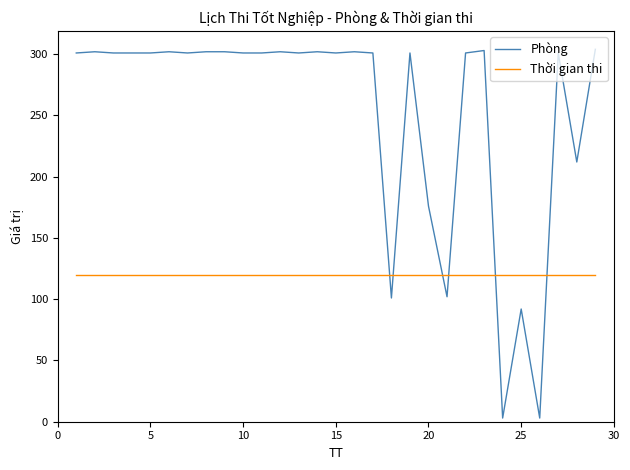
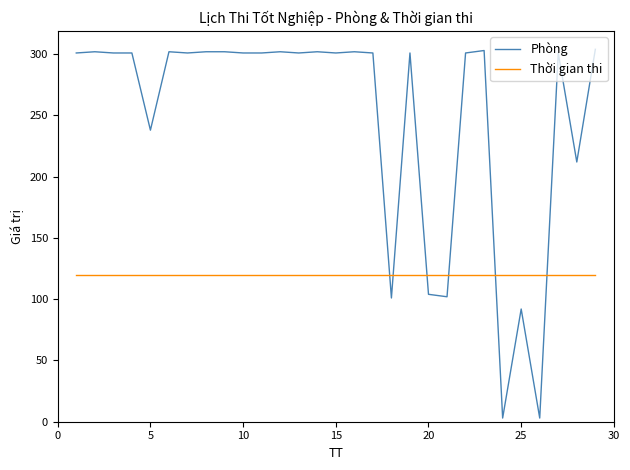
Phòng, 5: 301 -> 238
Phòng, 20: 176 -> 104
